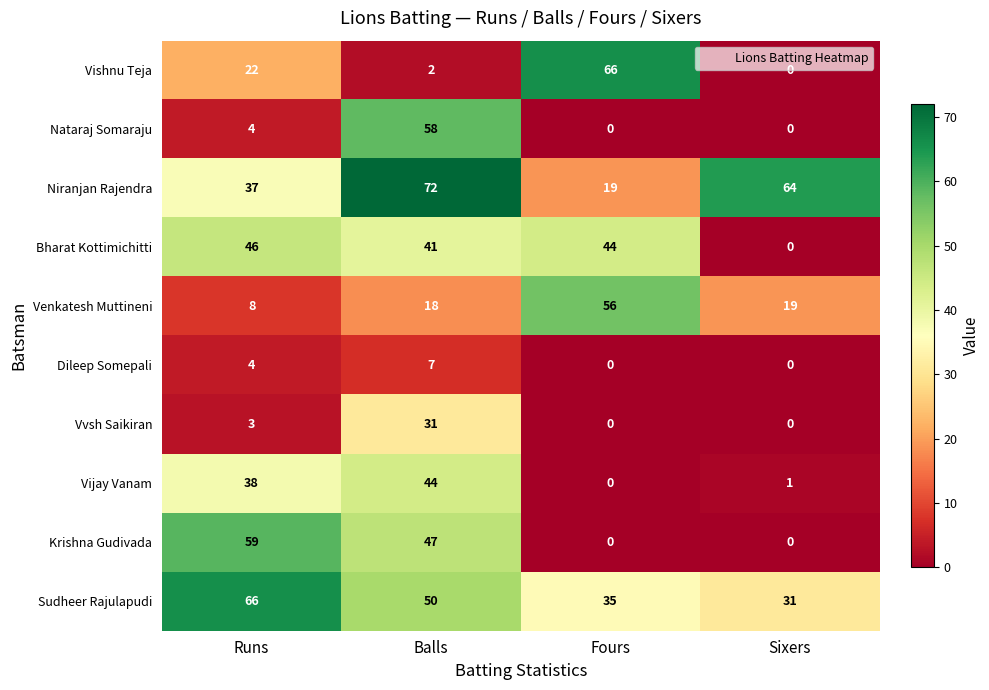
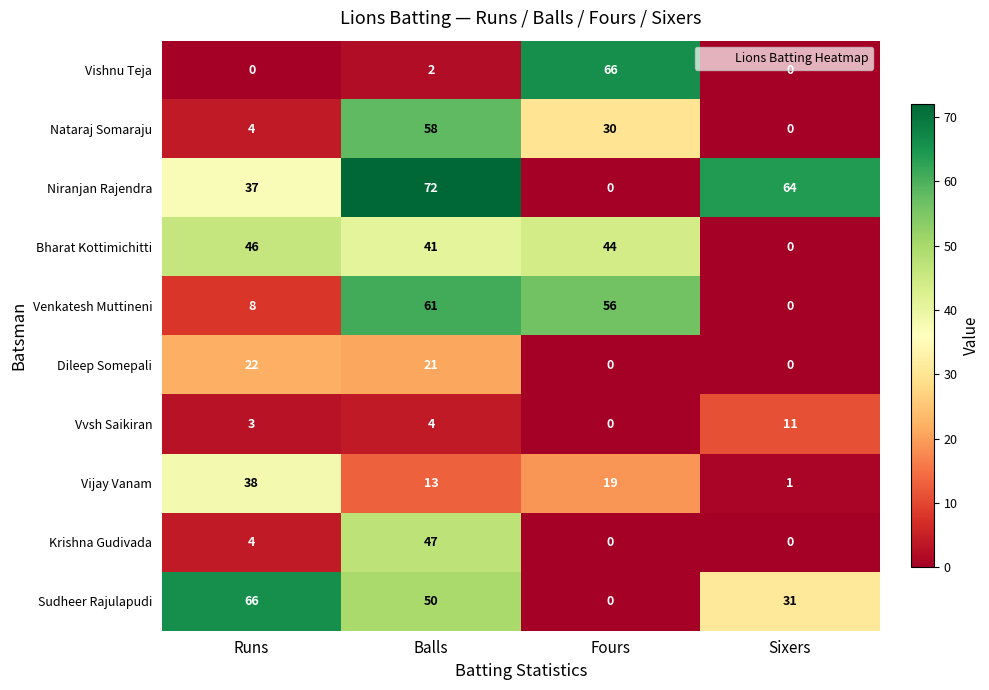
Vishnu Teja, Runs: 22 -> 0
Nataraj Somaraju, Fours: 0 -> 30
Niranjan Rajendra, Fours: 19 -> 0
Venkatesh Muttineni, Balls: 18 -> 61
Venkatesh Muttineni, Sixers: 19 -> 0
Dileep Somepali, Runs: 4 -> 22
Dileep Somepali, Balls: 7 -> 21
Vvsh Saikiran, Balls: 31 -> 4
Vvsh Saikiran, Sixers: 0 -> 11
Vijay Vanam, Balls: 44 -> 13
Vijay Vanam, Fours: 0 -> 19
Krishna Gudivada, Runs: 59 -> 4
Sudheer Rajulapudi, Fours: 35 -> 0
